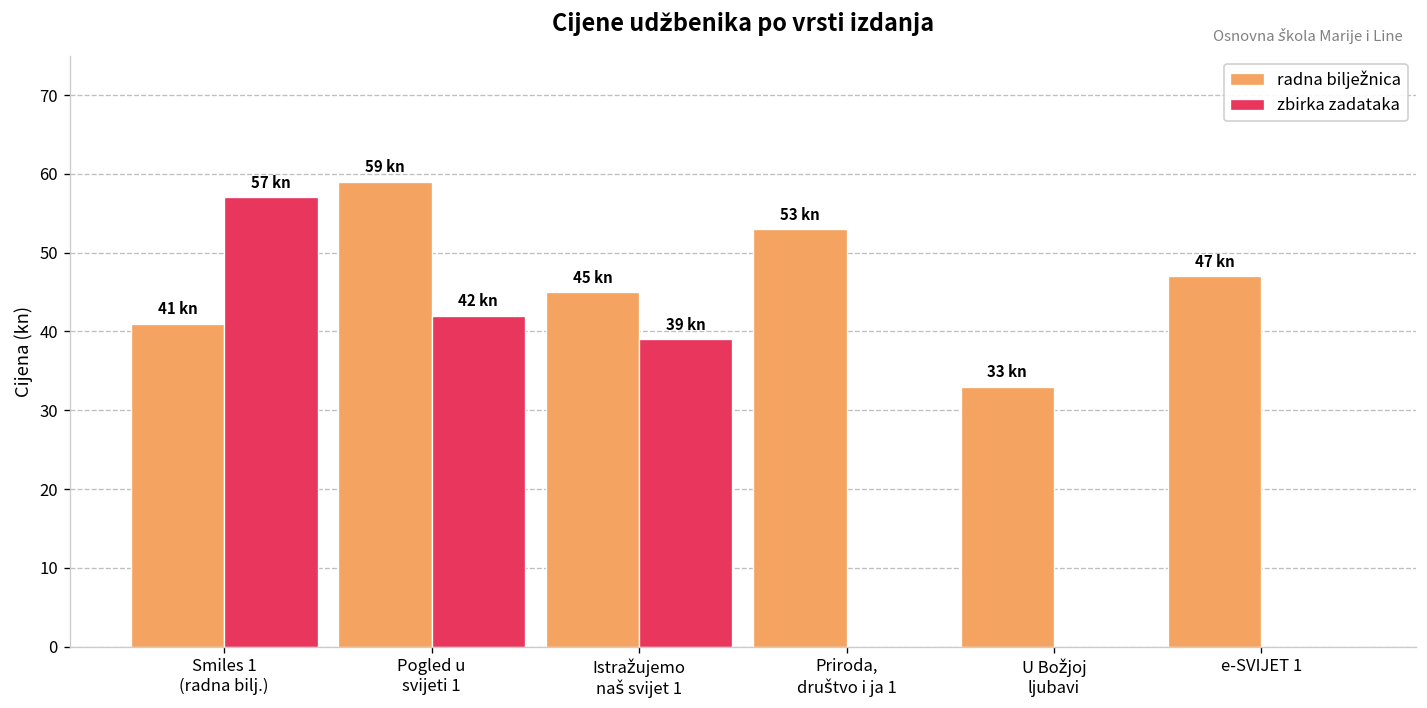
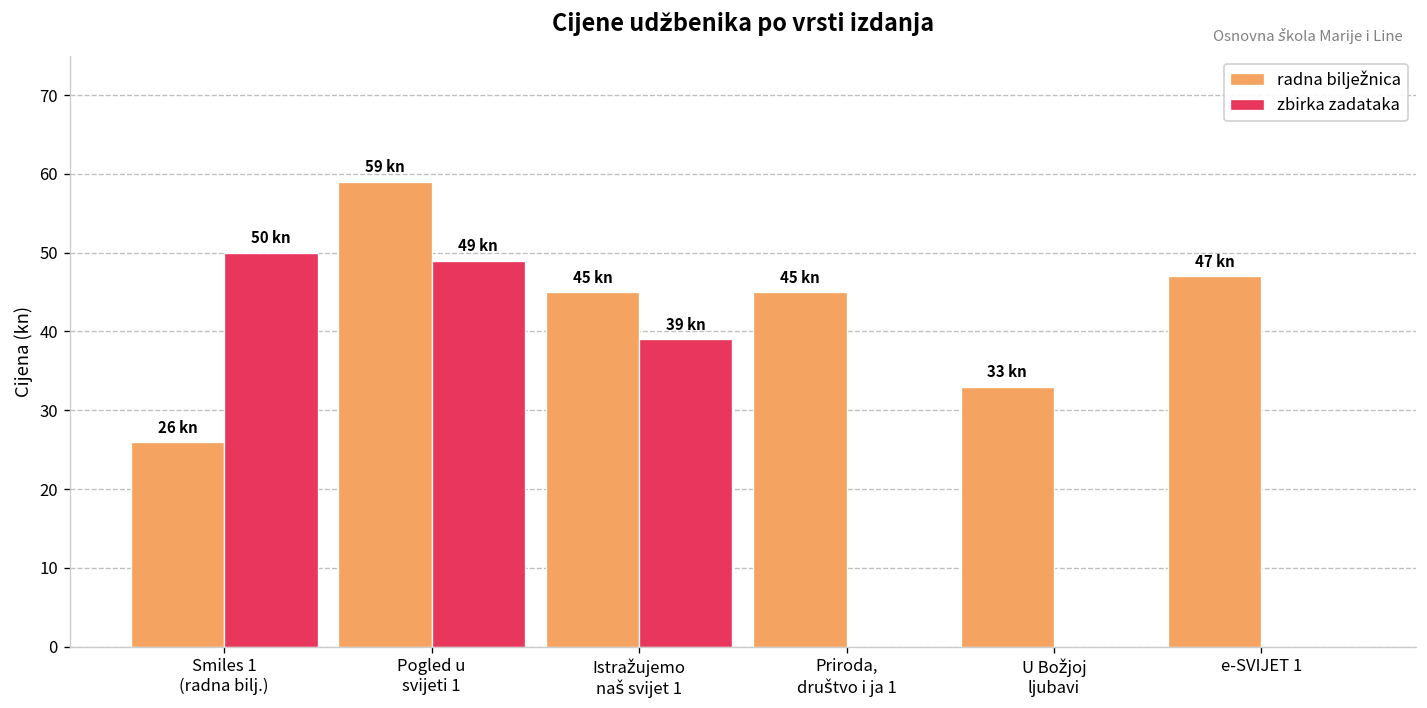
radna bilježnica, Smiles 1 (radna bilj.): 41 -> 26
zbirka zadataka, Smiles 1 (radna bilj.): 57 -> 50
zbirka zadataka, Pogled u svijeti 1: 42 -> 49
radna bilježnica, Priroda, društvo i ja 1: 53 -> 45
